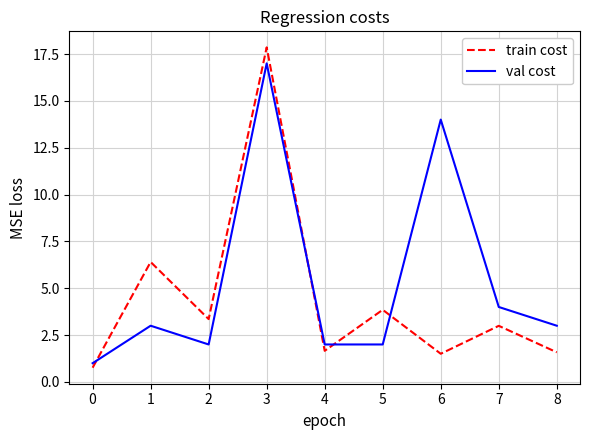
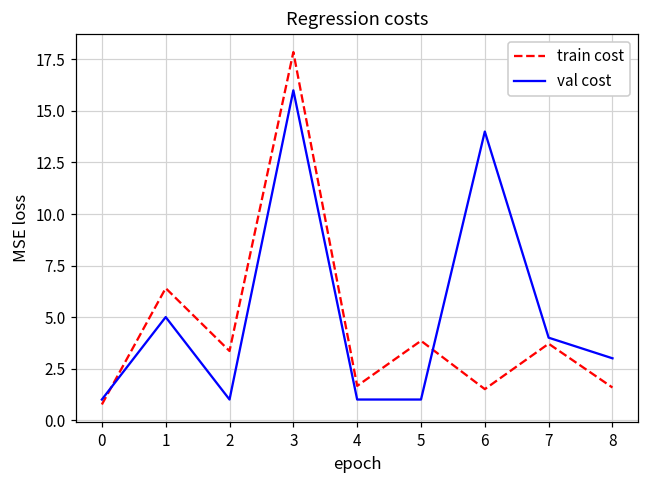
val cost, 1: 3 -> 5
val cost, 2: 2 -> 1
val cost, 3: 17 -> 16
val cost, 4: 2 -> 1
val cost, 5: 2 -> 1
train cost, 7: 3.0 -> 3.7
